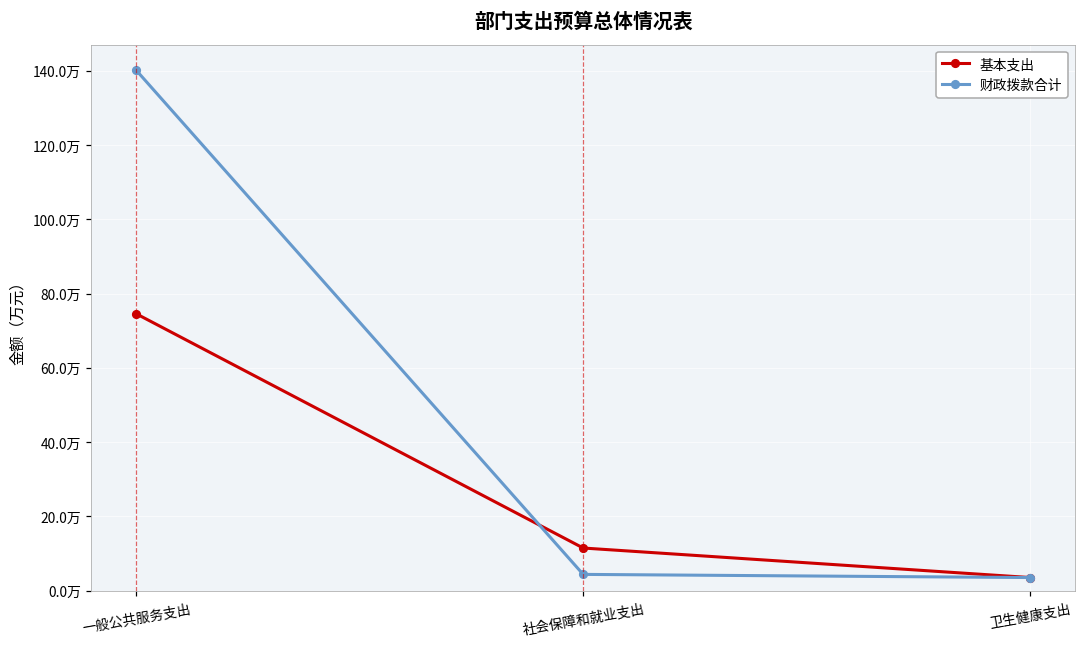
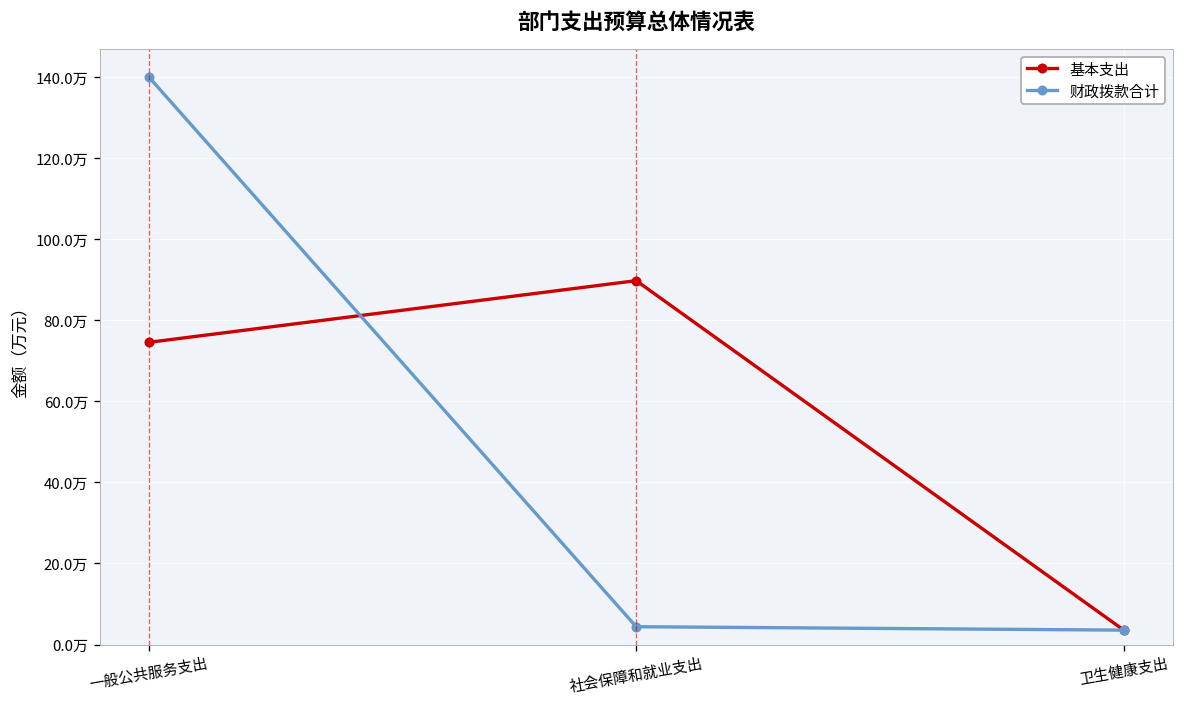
基本支出, 社会保障和就业支出: 12万 -> 90万
